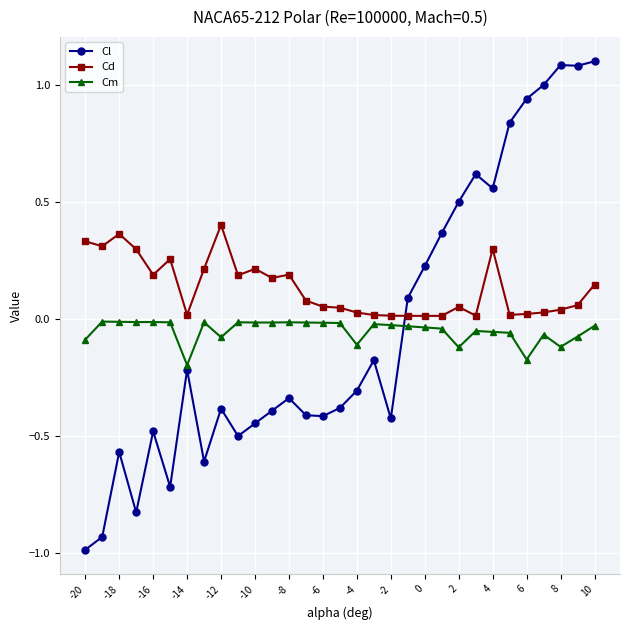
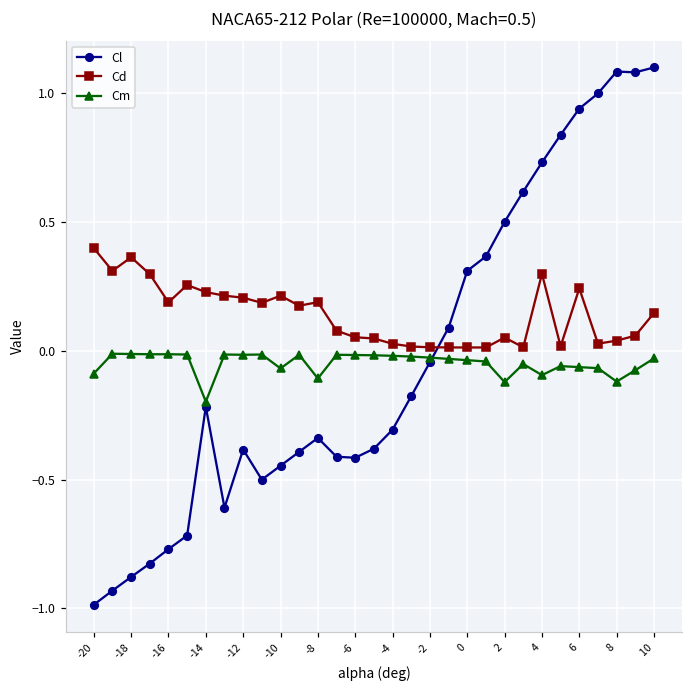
Cd, -20: 0.33 -> 0.40
Cl, -18: -0.57 -> -0.88
Cl, -16: -0.48 -> -0.77
Cd, -14: 0.02 -> 0.23
Cd, -12: 0.40 -> 0.21
Cm, -12: -0.08 -> -0.02
Cm, -10: -0.02 -> -0.07
Cm, -8: -0.01 -> -0.11
Cm, -4: -0.11 -> -0.02
Cl, -2: -0.43 -> -0.04
Cl, 0: 0.23 -> 0.31
Cl, 4: 0.56 -> 0.73
Cm, 4: -0.06 -> -0.09
Cd, 6: 0.02 -> 0.24
Cm, 6: -0.17 -> -0.06
